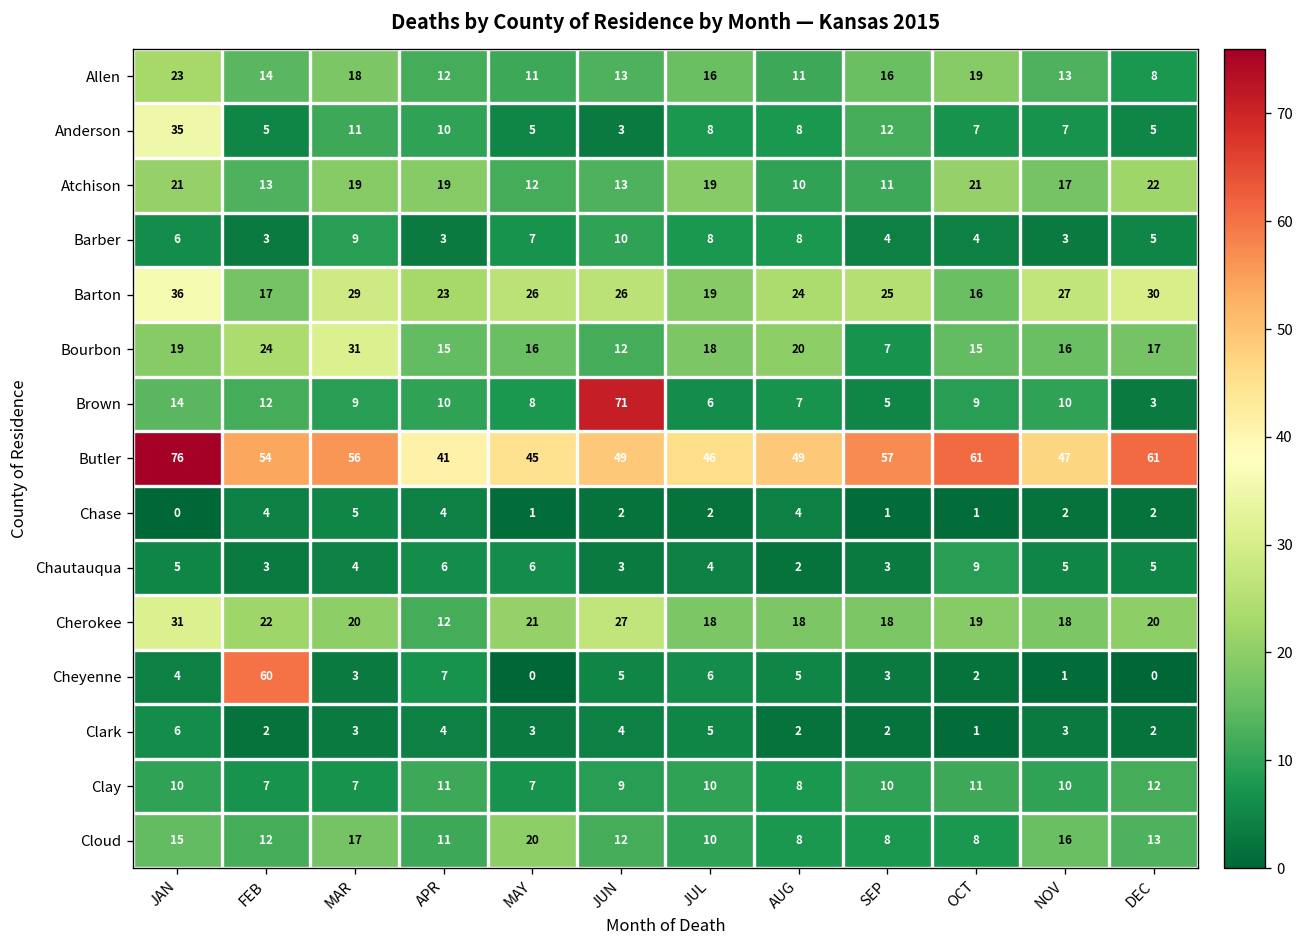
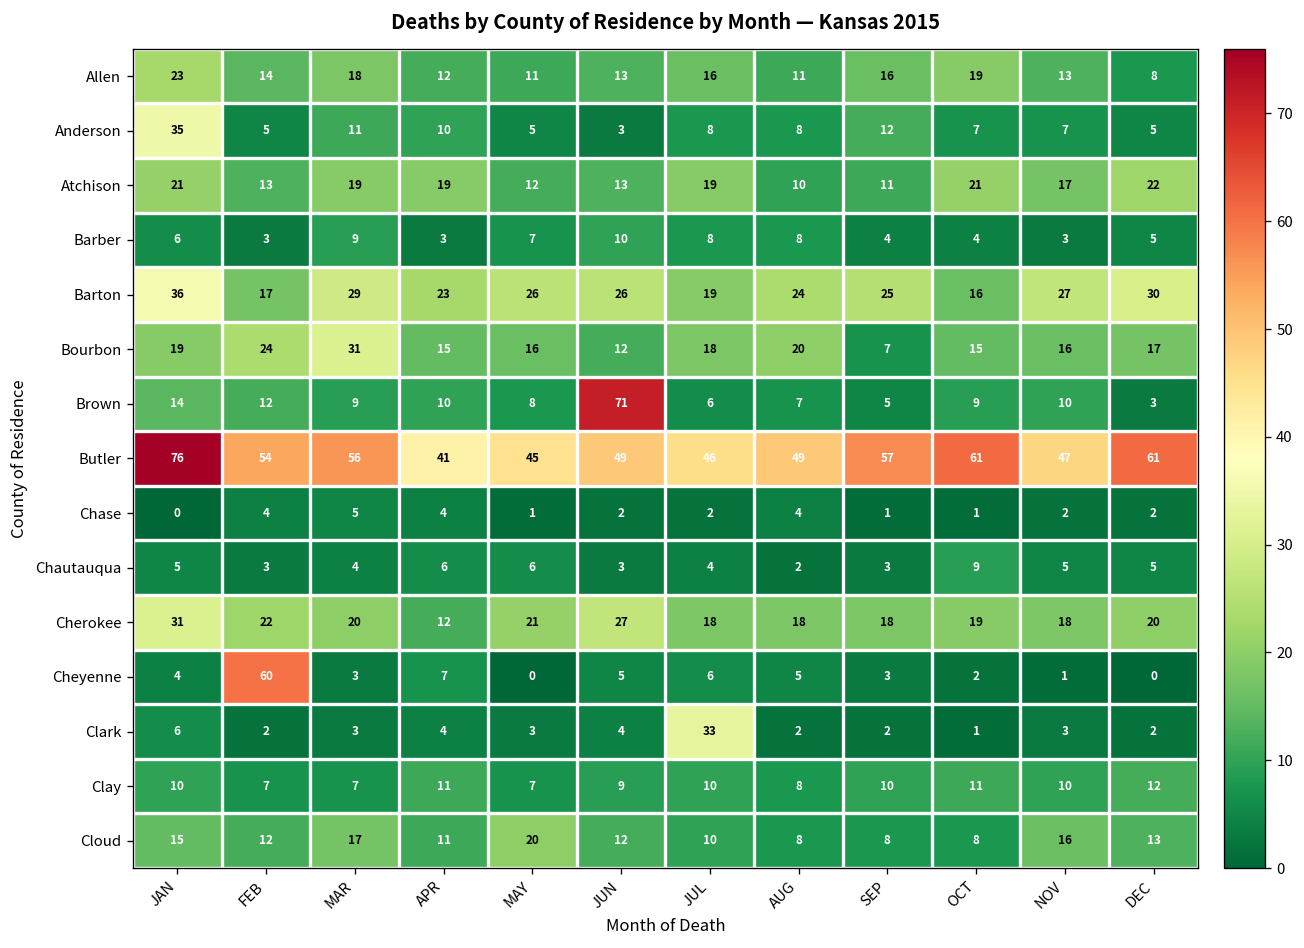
Clark, JUL: 5 -> 33
